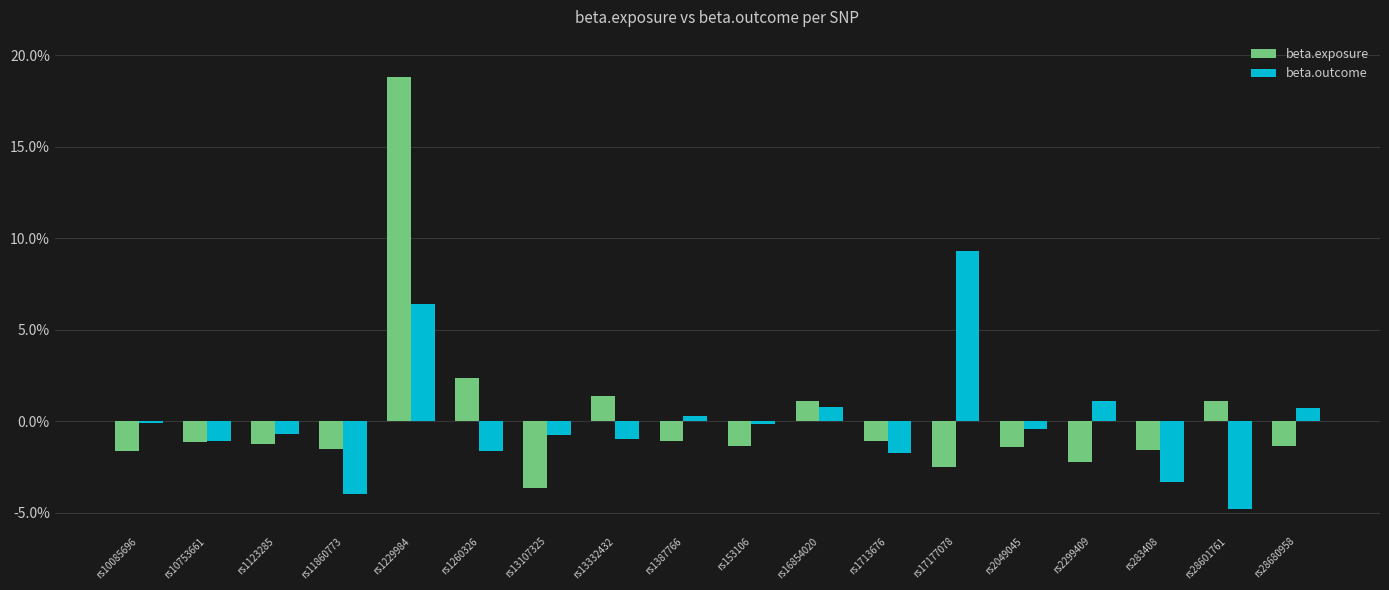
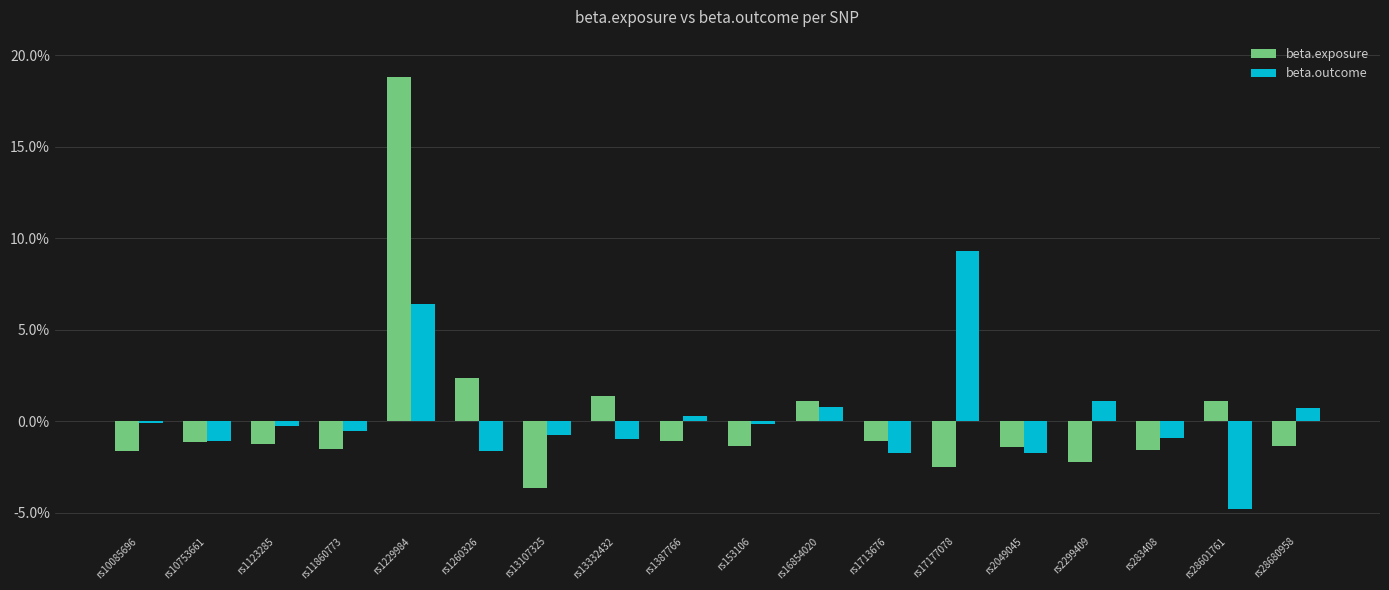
beta.outcome, rs1123285: -0.7% -> -0.2%
beta.outcome, rs11860773: -4.0% -> -0.5%
beta.outcome, rs2049045: -0.4% -> -1.7%
beta.outcome, rs283408: -3.3% -> -0.9%
